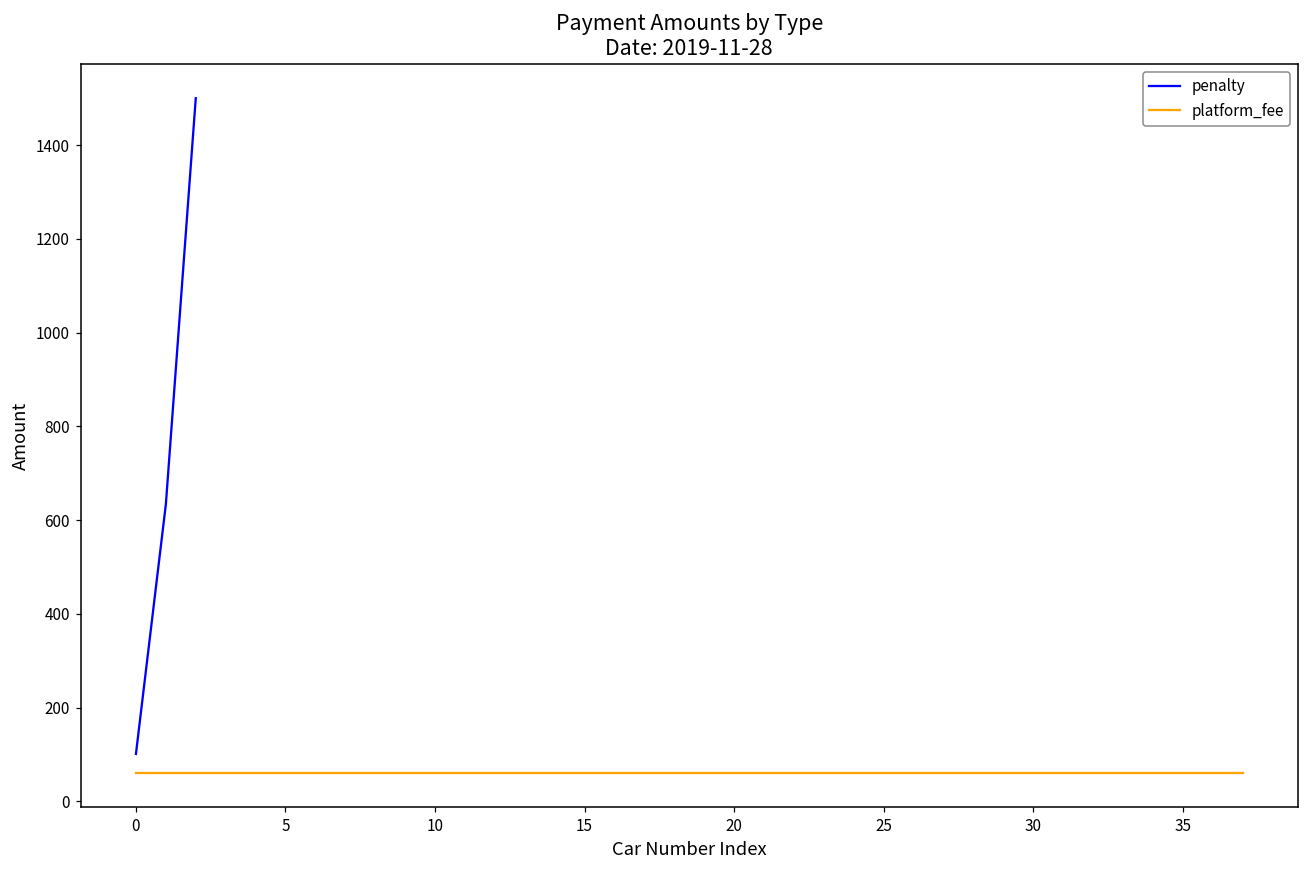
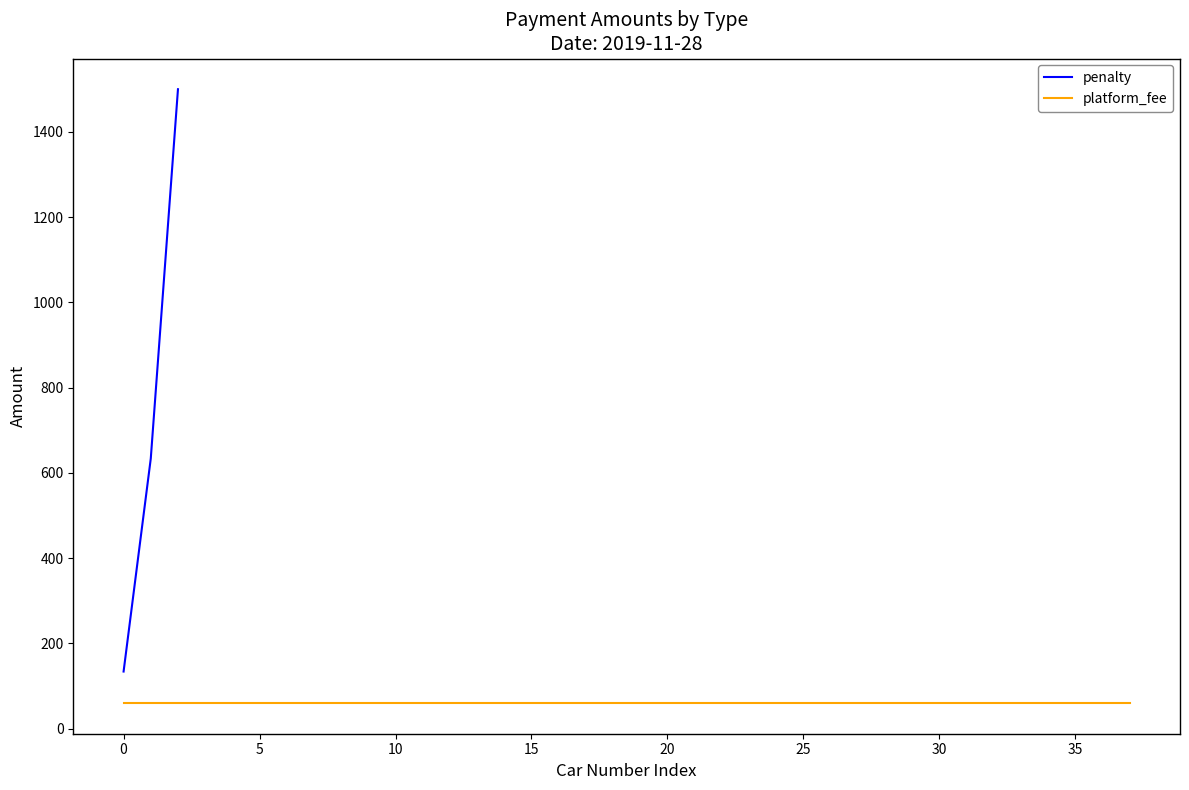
penalty, 0: 100 -> 130
